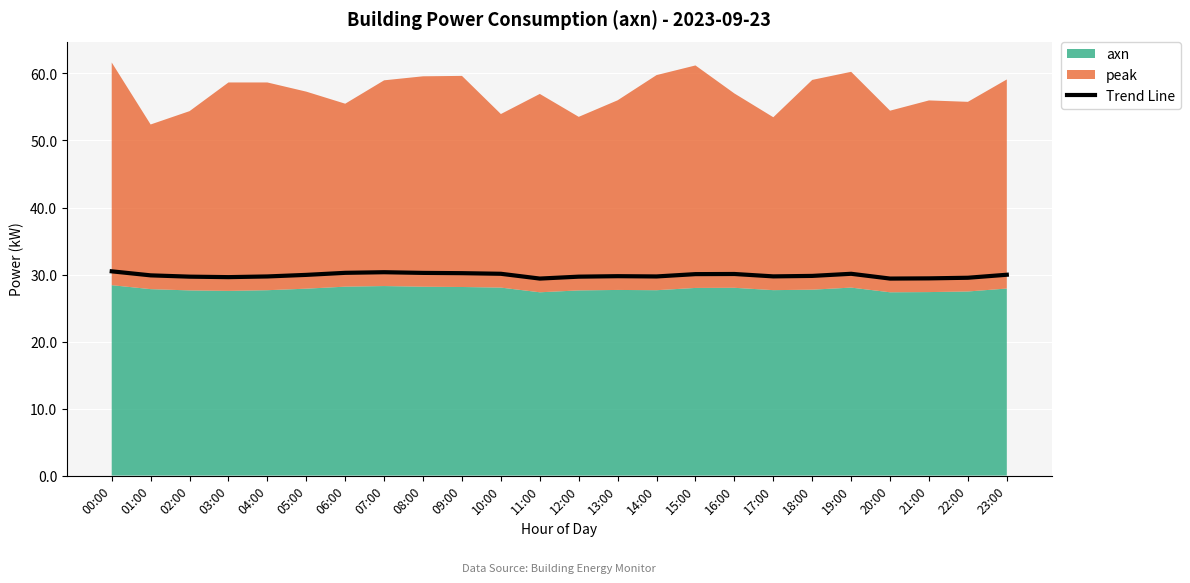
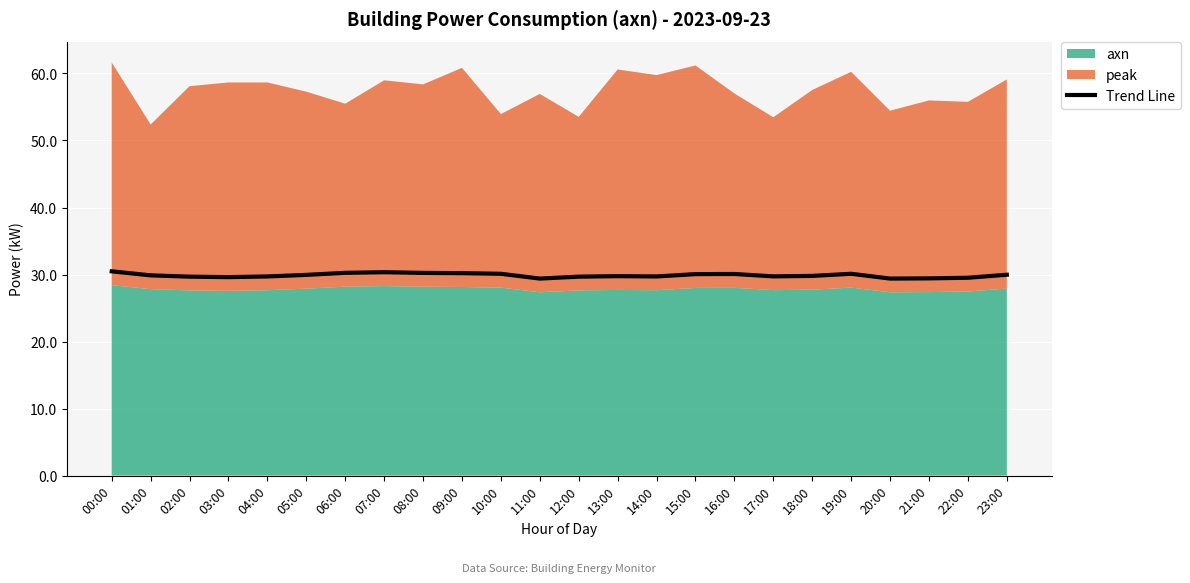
peak, 02:00: 27 -> 30
peak, 08:00: 31 -> 30
peak, 09:00: 32 -> 33
peak, 13:00: 28 -> 33
peak, 18:00: 31 -> 30
